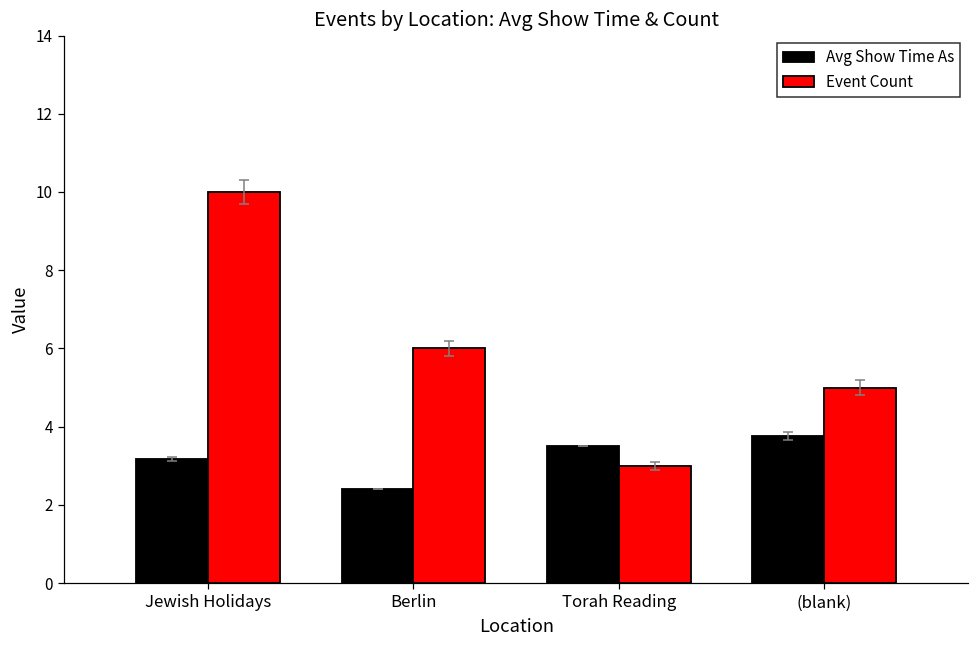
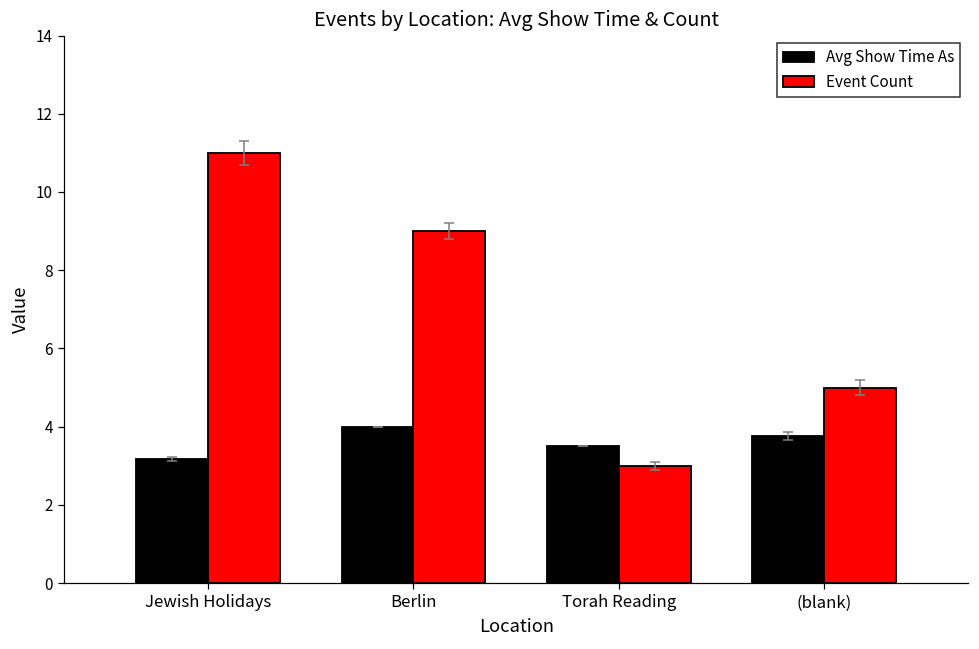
Event Count, Jewish Holidays: 10 -> 11
Avg Show Time As, Berlin: 2.4 -> 4.0
Event Count, Berlin: 6 -> 9
